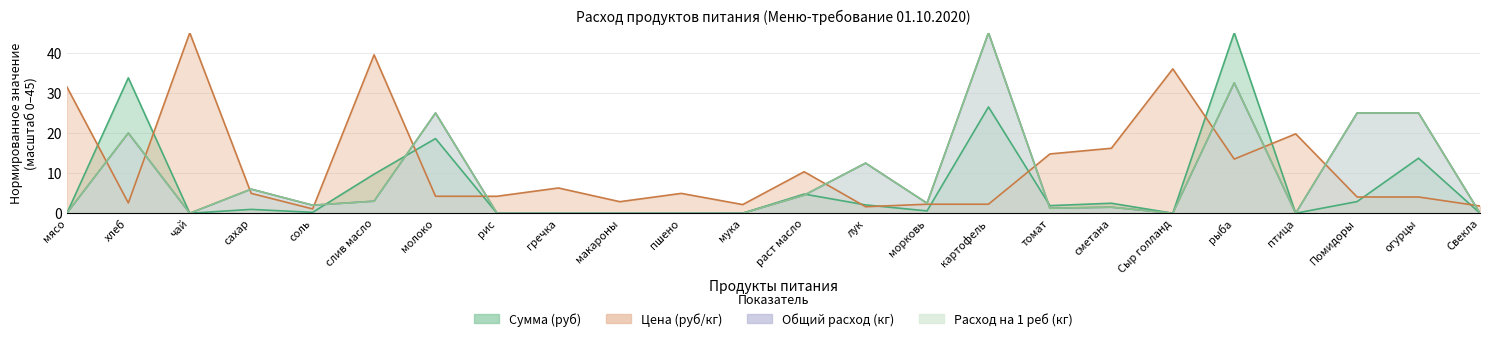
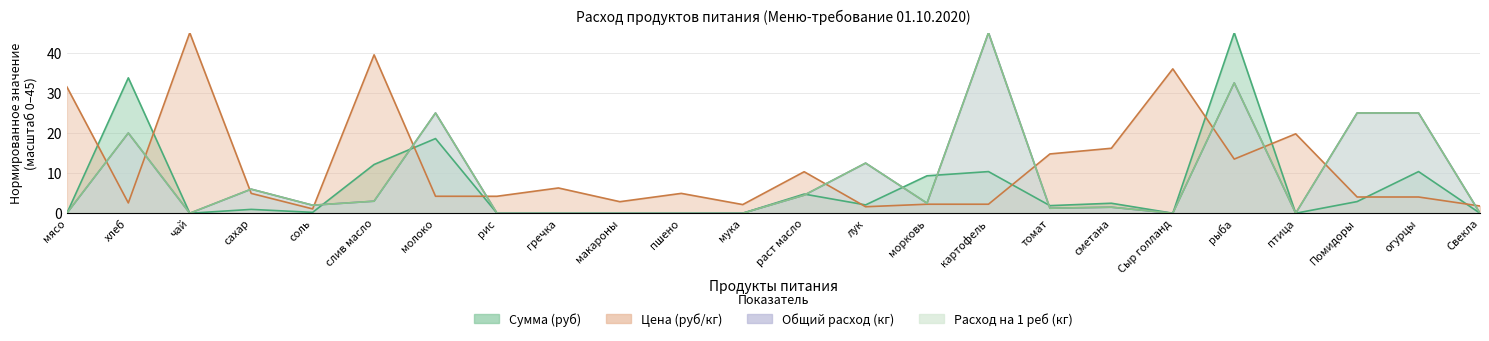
Сумма (руб), слив масло: 10 -> 12
Сумма (руб), морковь: 1 -> 9
Сумма (руб), картофель: 27 -> 10
Сумма (руб), огурцы: 14 -> 10
